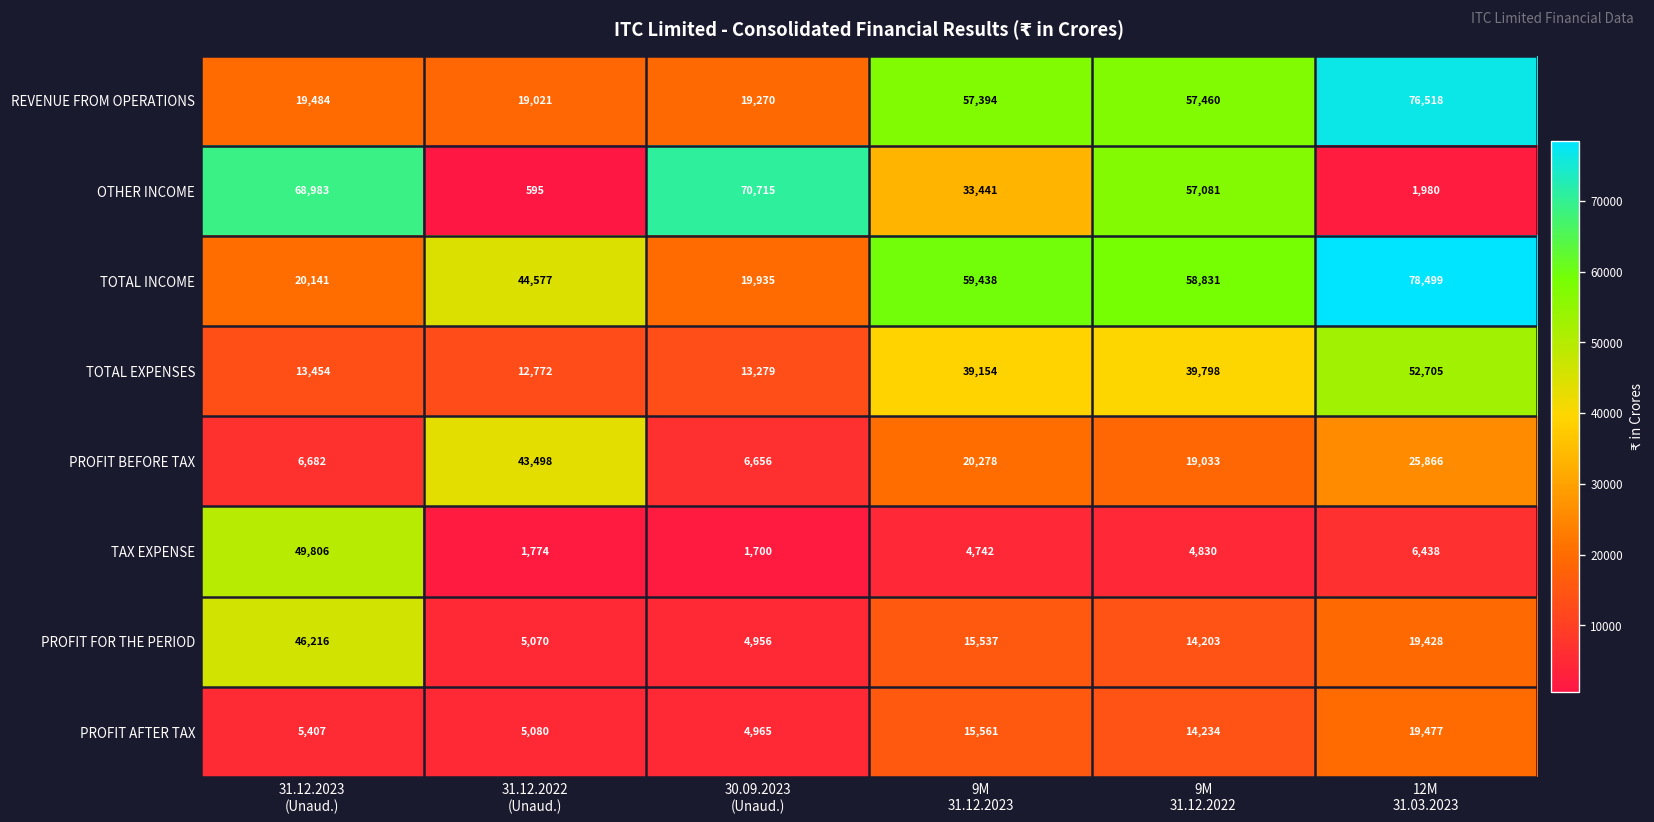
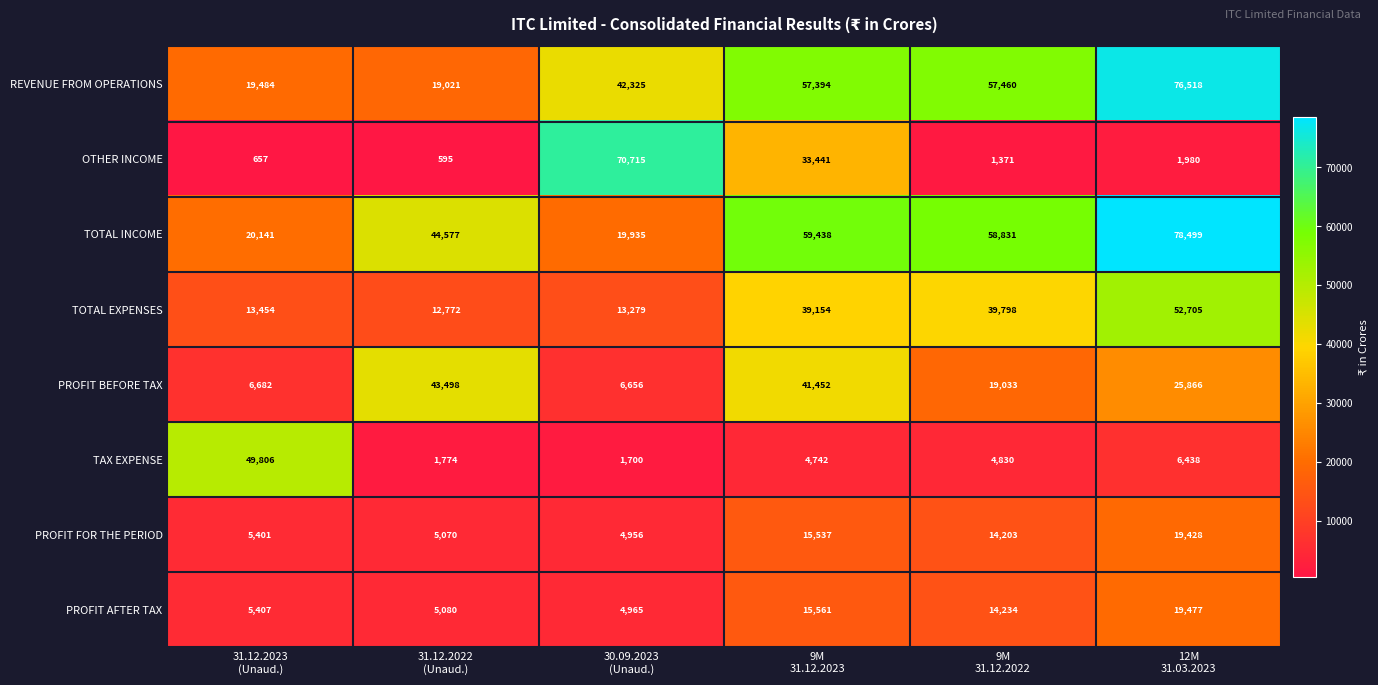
REVENUE FROM OPERATIONS, 30.09.2023 (Unaud.): 19,270 -> 42,325
OTHER INCOME, 31.12.2023 (Unaud.): 68,983 -> 657
OTHER INCOME, 9M 31.12.2022: 57,081 -> 1,371
PROFIT BEFORE TAX, 9M 31.12.2023: 20,278 -> 41,452
PROFIT FOR THE PERIOD, 31.12.2023 (Unaud.): 46,216 -> 5,401
